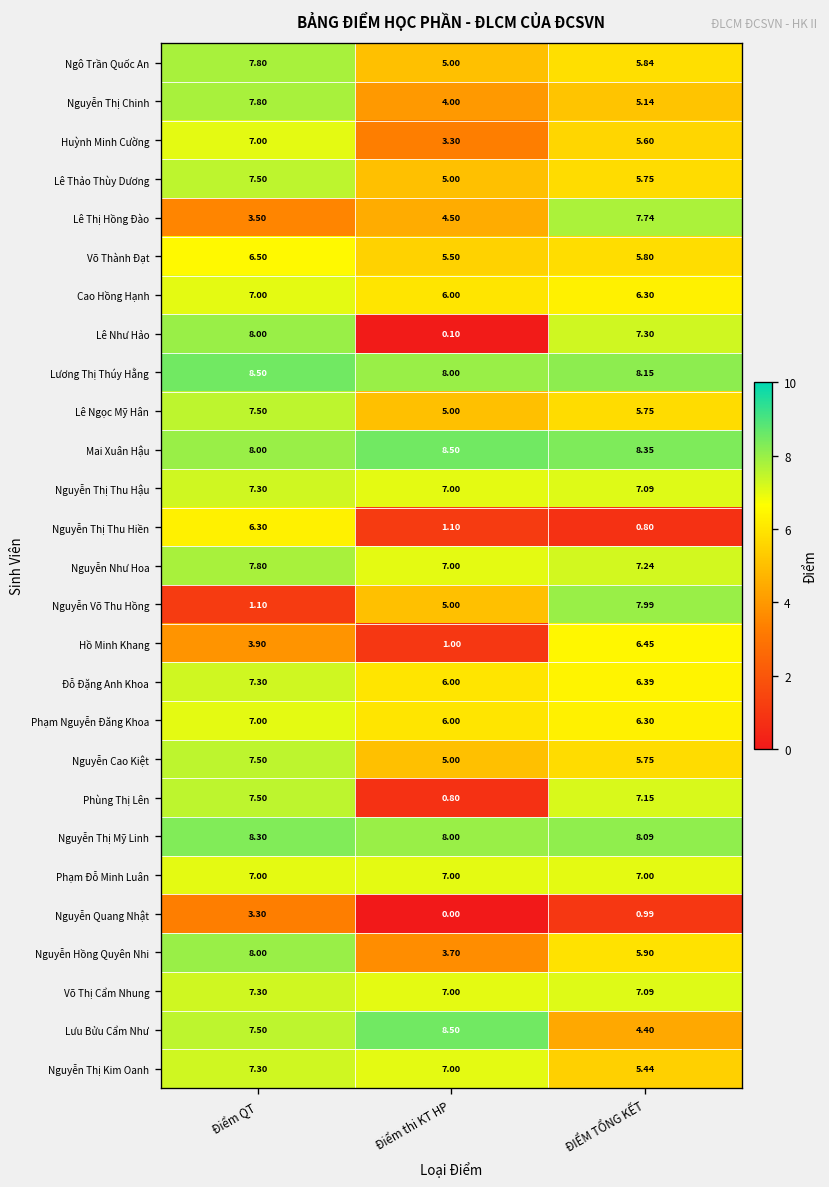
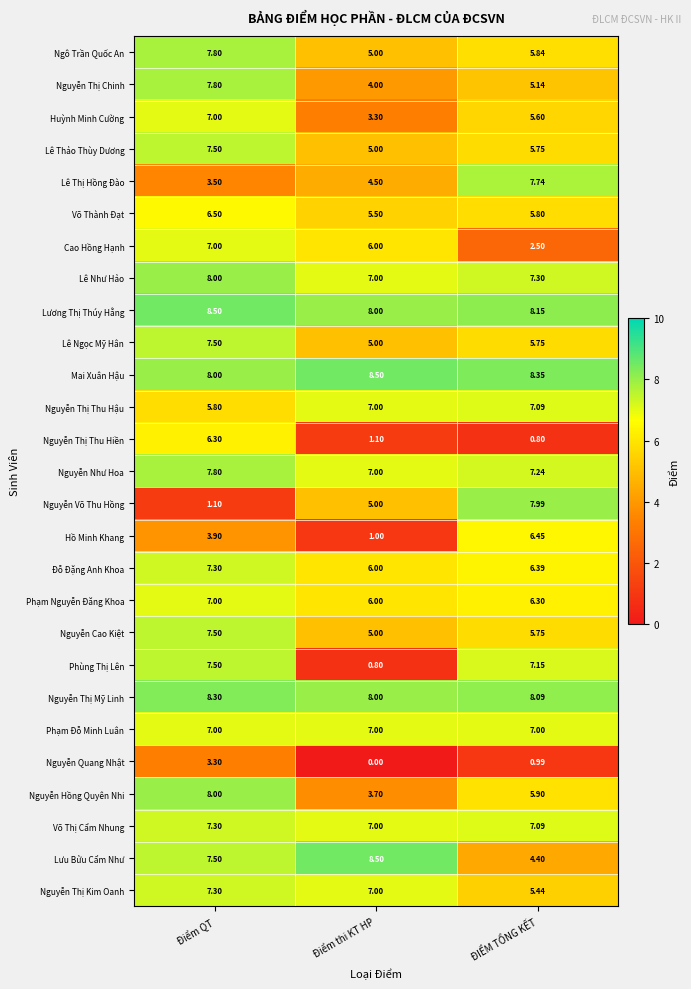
Cao Hồng Hạnh, ĐIỂM TỔNG KẾT: 6.30 -> 2.50
Lê Như Hảo, Điểm thi KT HP: 0.10 -> 7.00
Nguyễn Thị Thu Hậu, Điểm QT: 7.30 -> 5.80
